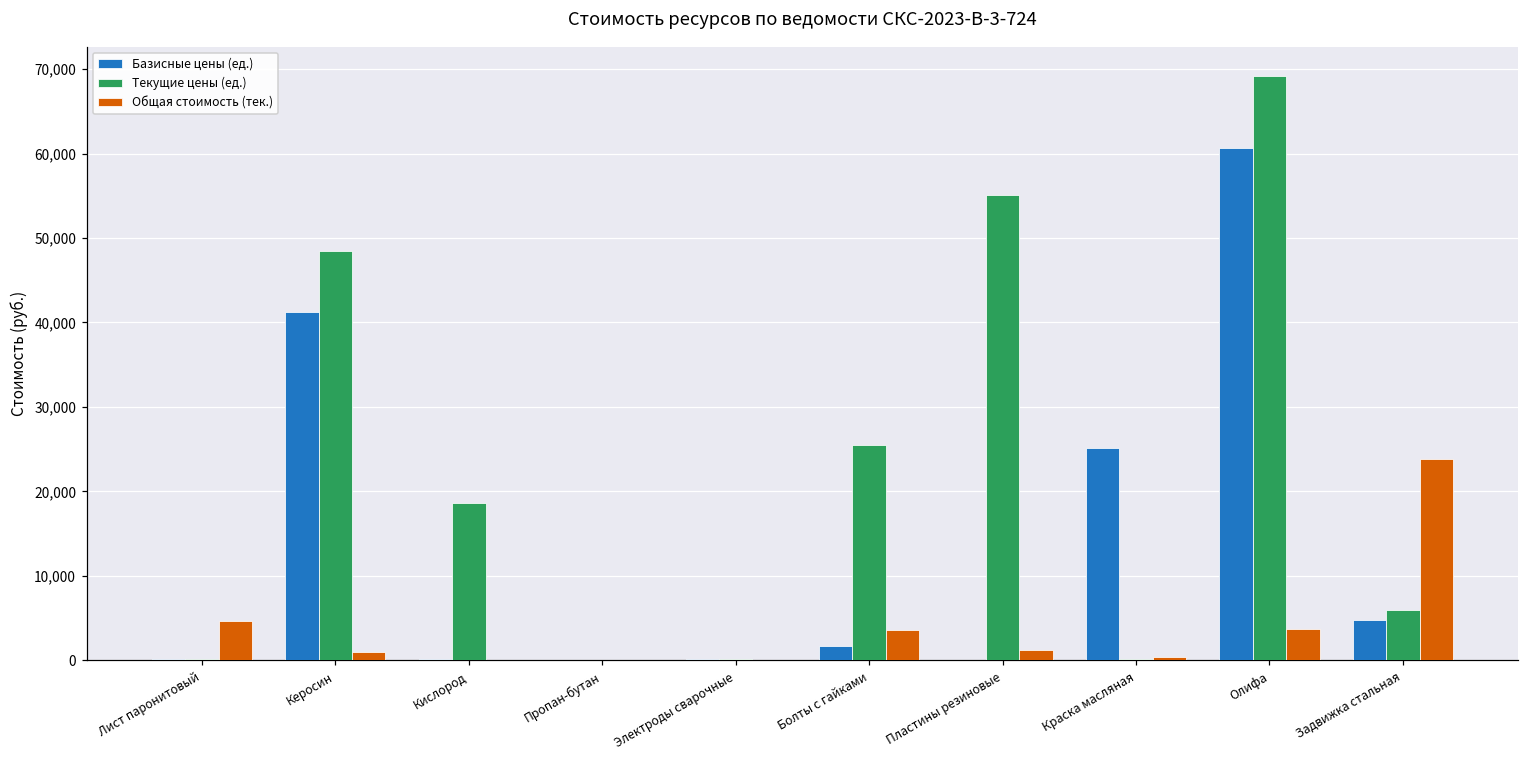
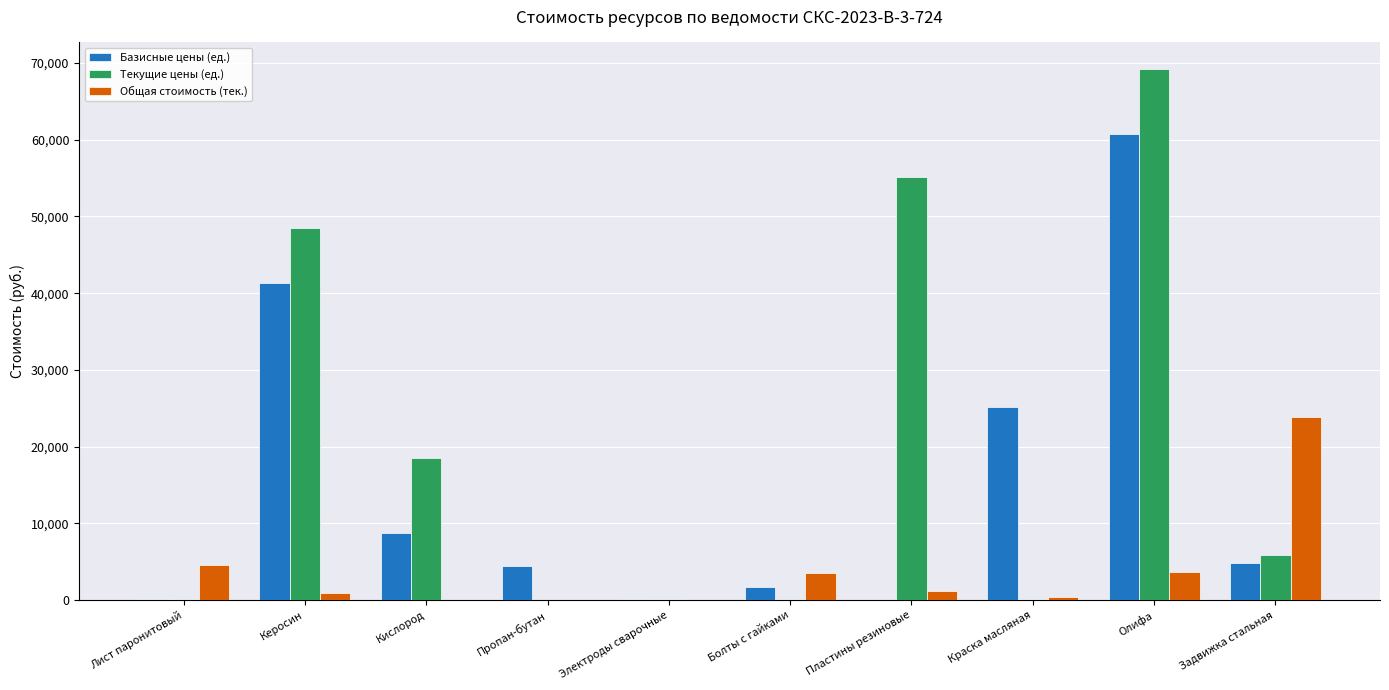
Базисные цены (ед.), Кислород: 0 -> 9,000
Базисные цены (ед.), Пропан-бутан: 0 -> 4,000
Текущие цены (ед.), Болты с гайками: 26,000 -> 0
